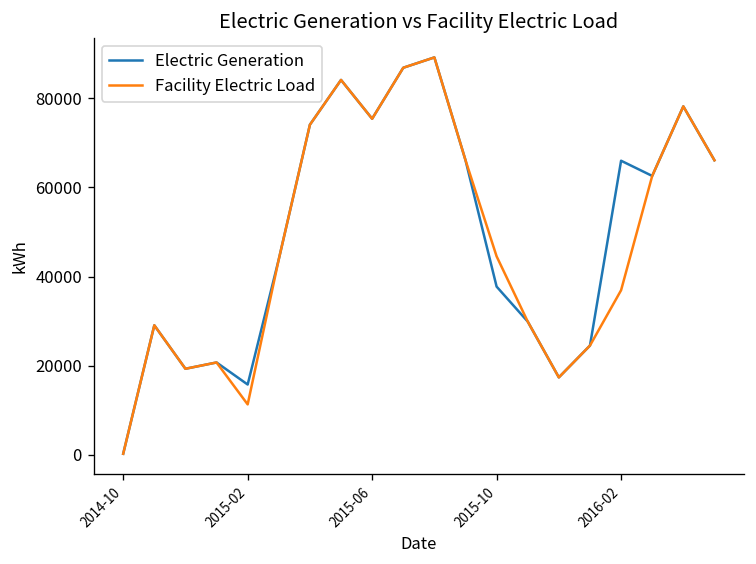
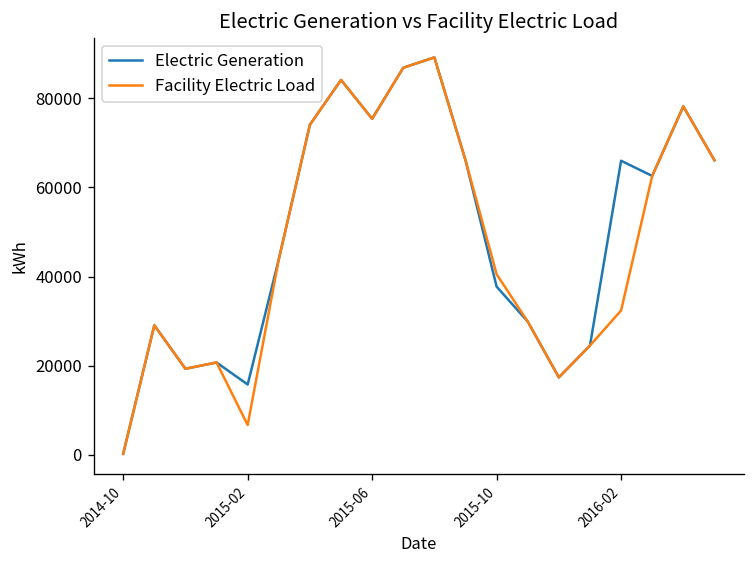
Facility Electric Load, 2015-02: 11000 -> 7000
Facility Electric Load, 2015-10: 45000 -> 41000
Facility Electric Load, 2016-02: 37000 -> 32000
